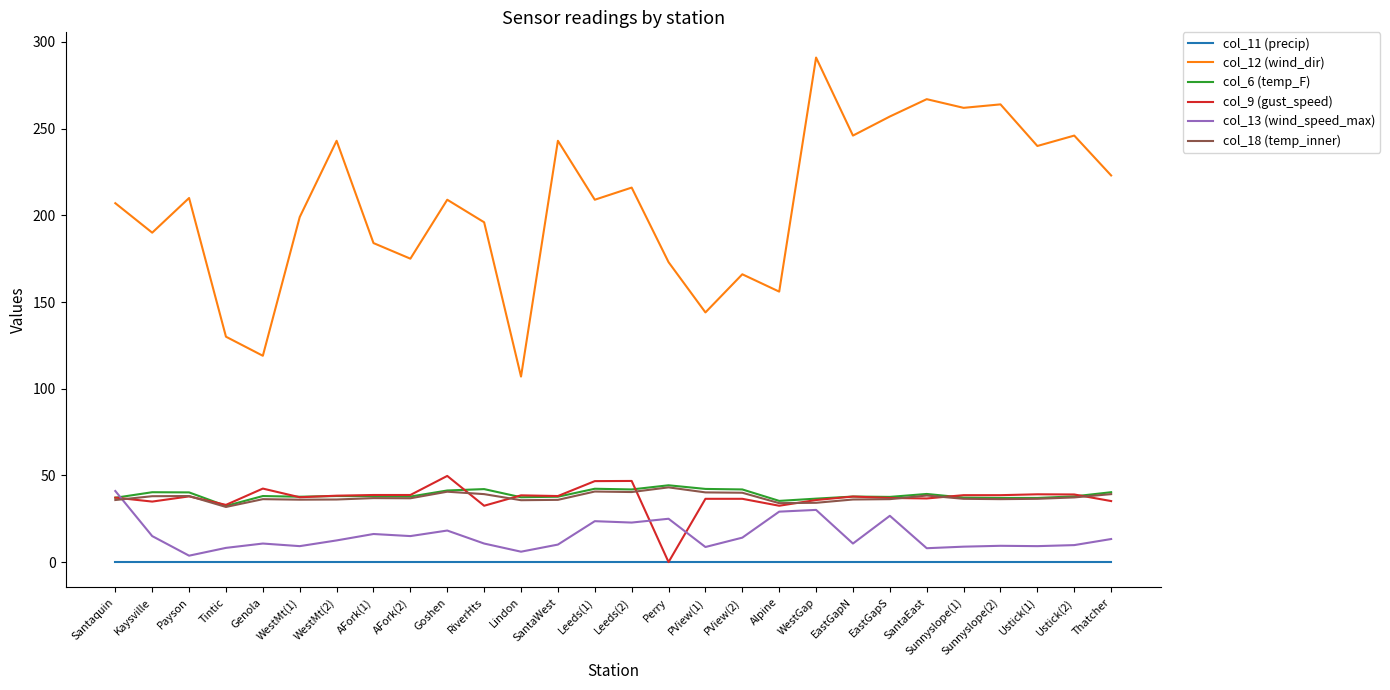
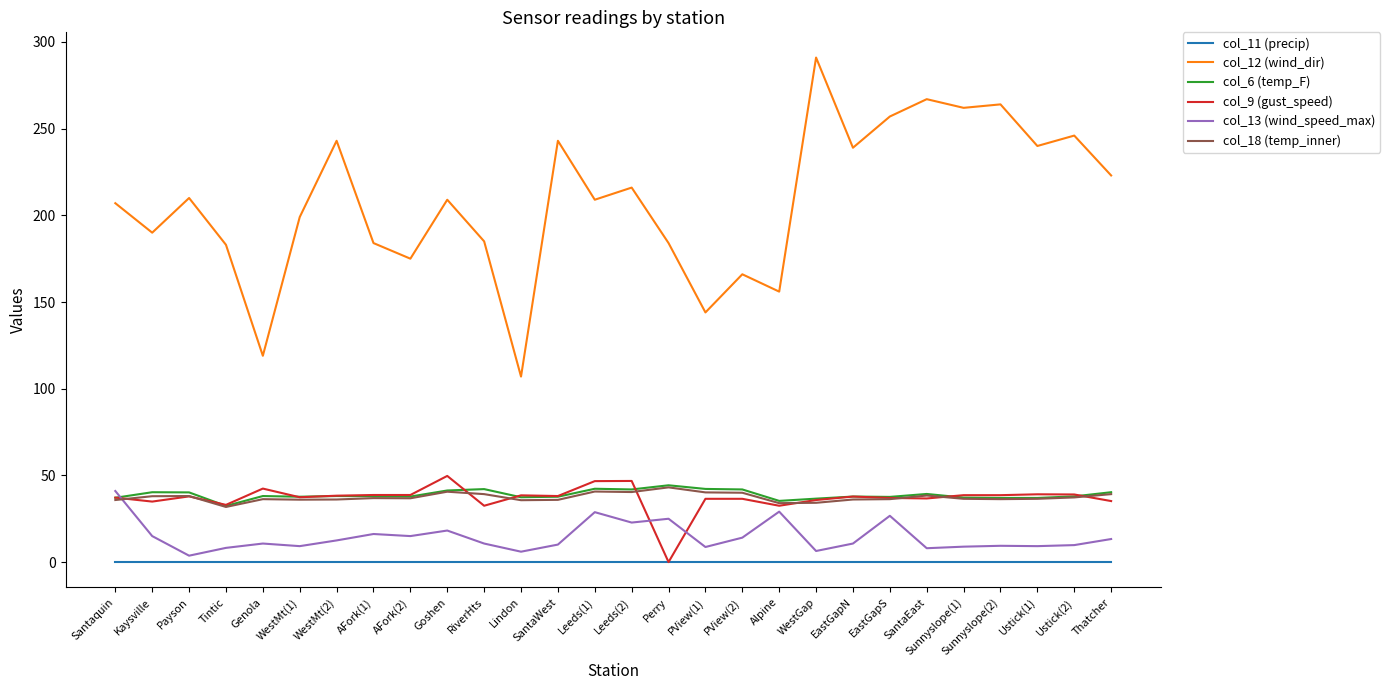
col_12 (wind_dir), Tintic: 130 -> 183
col_12 (wind_dir), RiverHts: 196 -> 185
col_13 (wind_speed_max), Leeds(1): 24 -> 29
col_12 (wind_dir), Perry: 173 -> 184
col_13 (wind_speed_max), WestGap: 30 -> 6
col_12 (wind_dir), EastGapN: 246 -> 239
